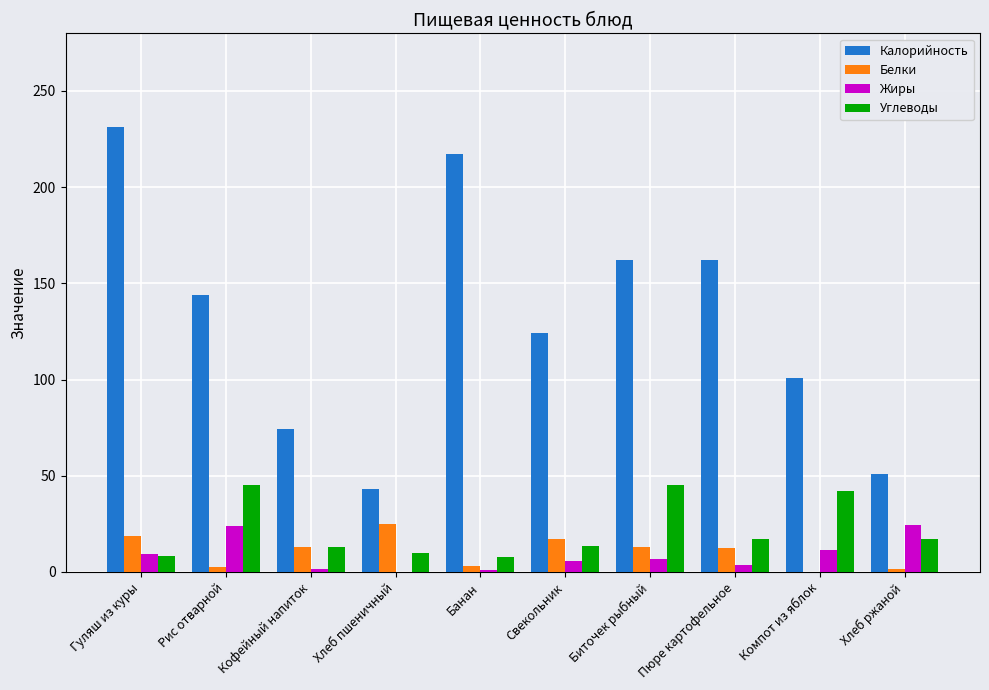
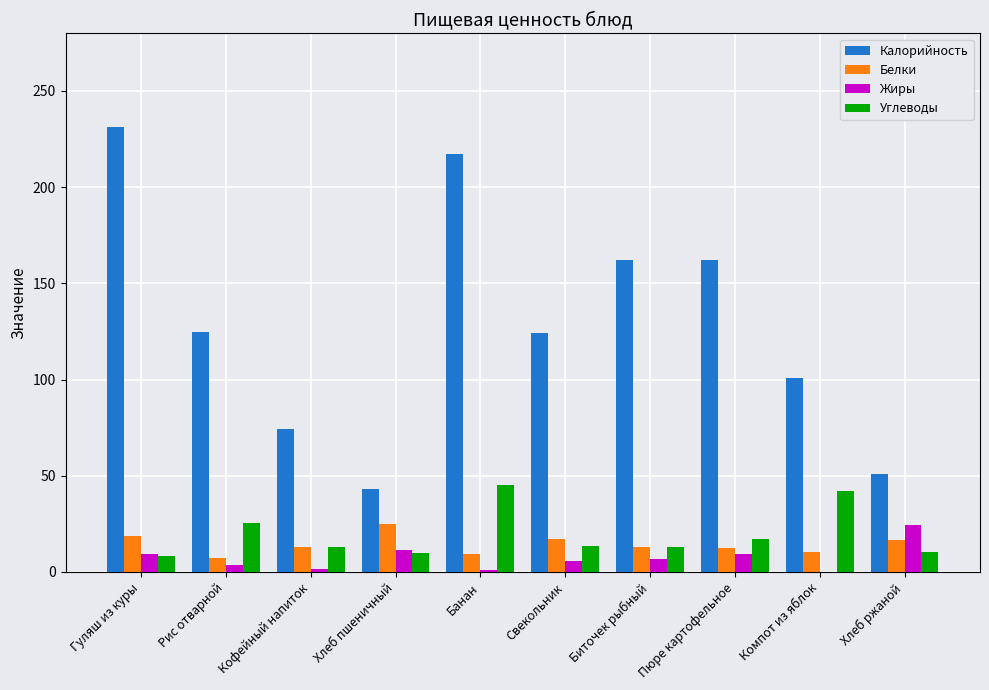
Калорийность, Рис отварной: 144 -> 125
Белки, Рис отварной: 2 -> 7
Жиры, Рис отварной: 24 -> 4
Углеводы, Рис отварной: 45 -> 26
Жиры, Хлеб пшеничный: 0 -> 12
Белки, Банан: 3 -> 9
Углеводы, Банан: 8 -> 45
Углеводы, Биточек рыбный: 45 -> 13
Жиры, Пюре картофельное: 4 -> 9
Белки, Компот из яблок: 0 -> 10
Жиры, Компот из яблок: 12 -> 0
Белки, Хлеб ржаной: 2 -> 17
Углеводы, Хлеб ржаной: 17 -> 11
